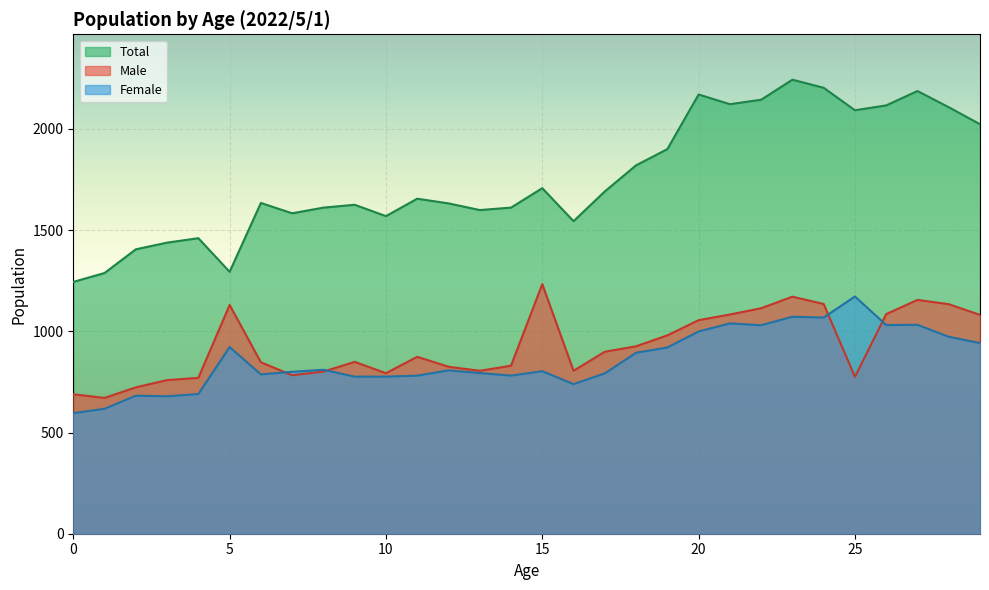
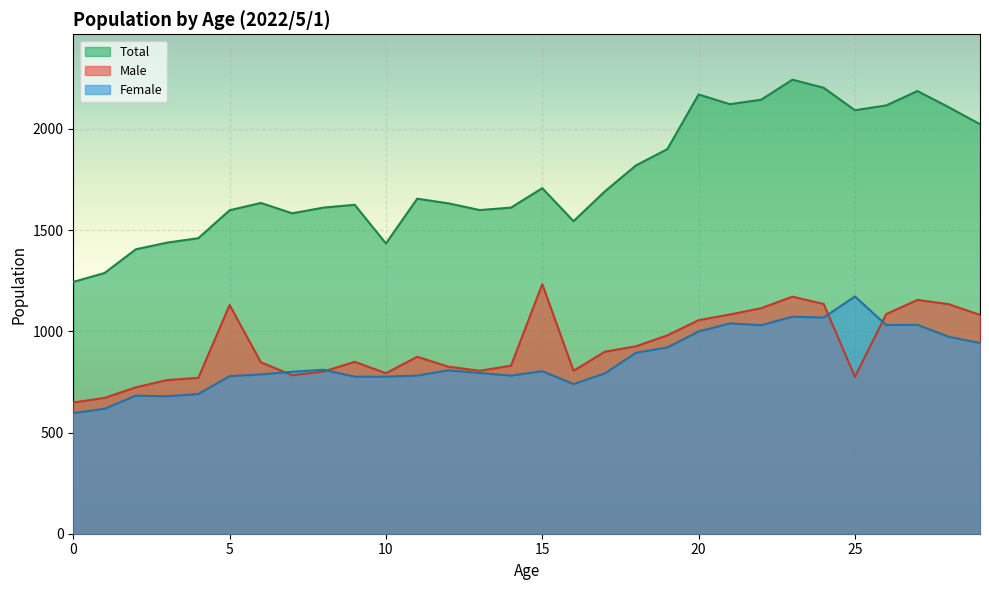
Male, 0: 690 -> 650
Total, 5: 1290 -> 1600
Female, 5: 920 -> 780
Total, 10: 1570 -> 1430
